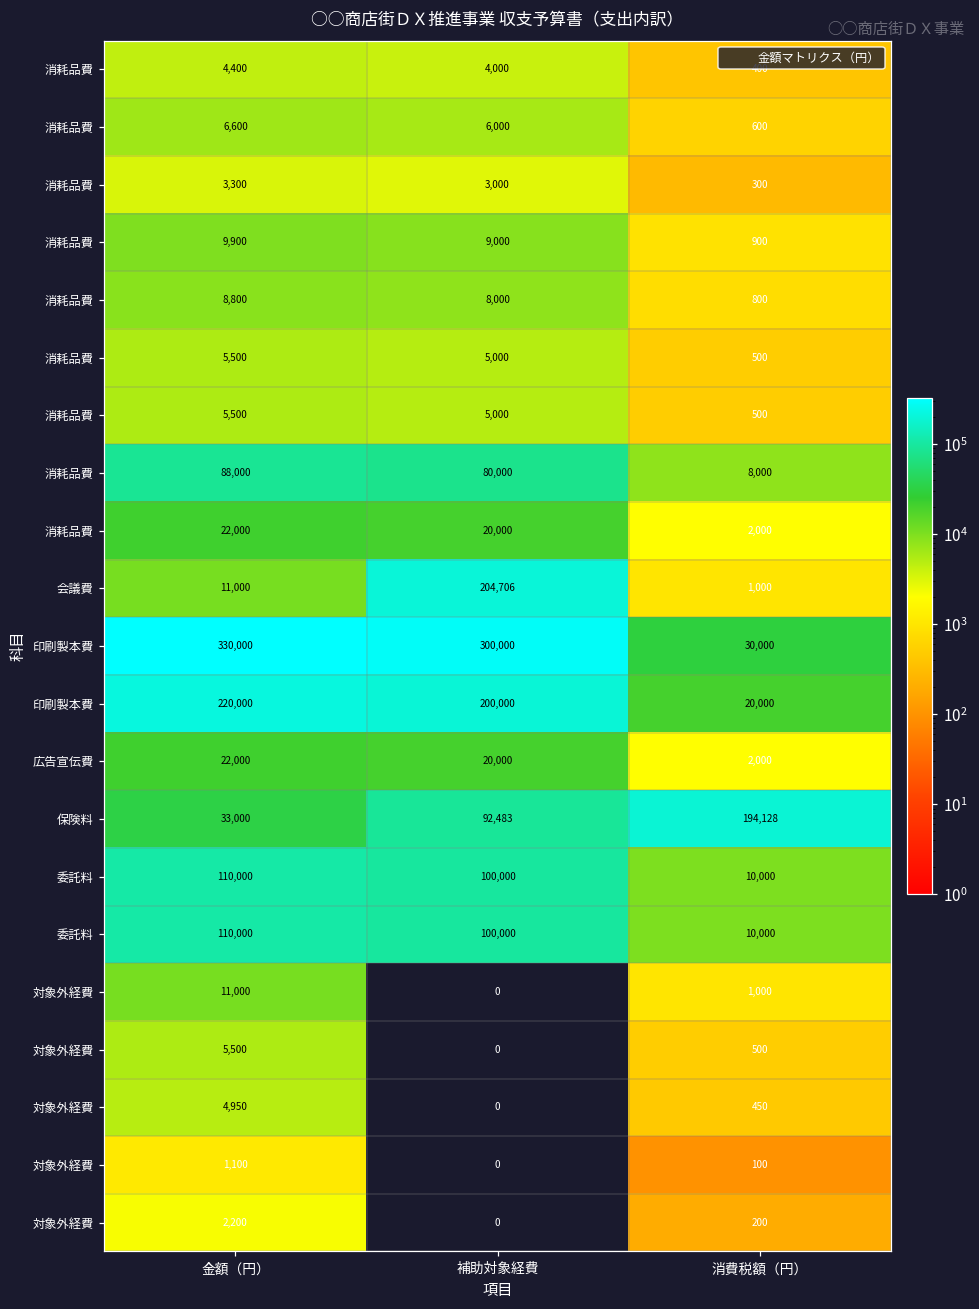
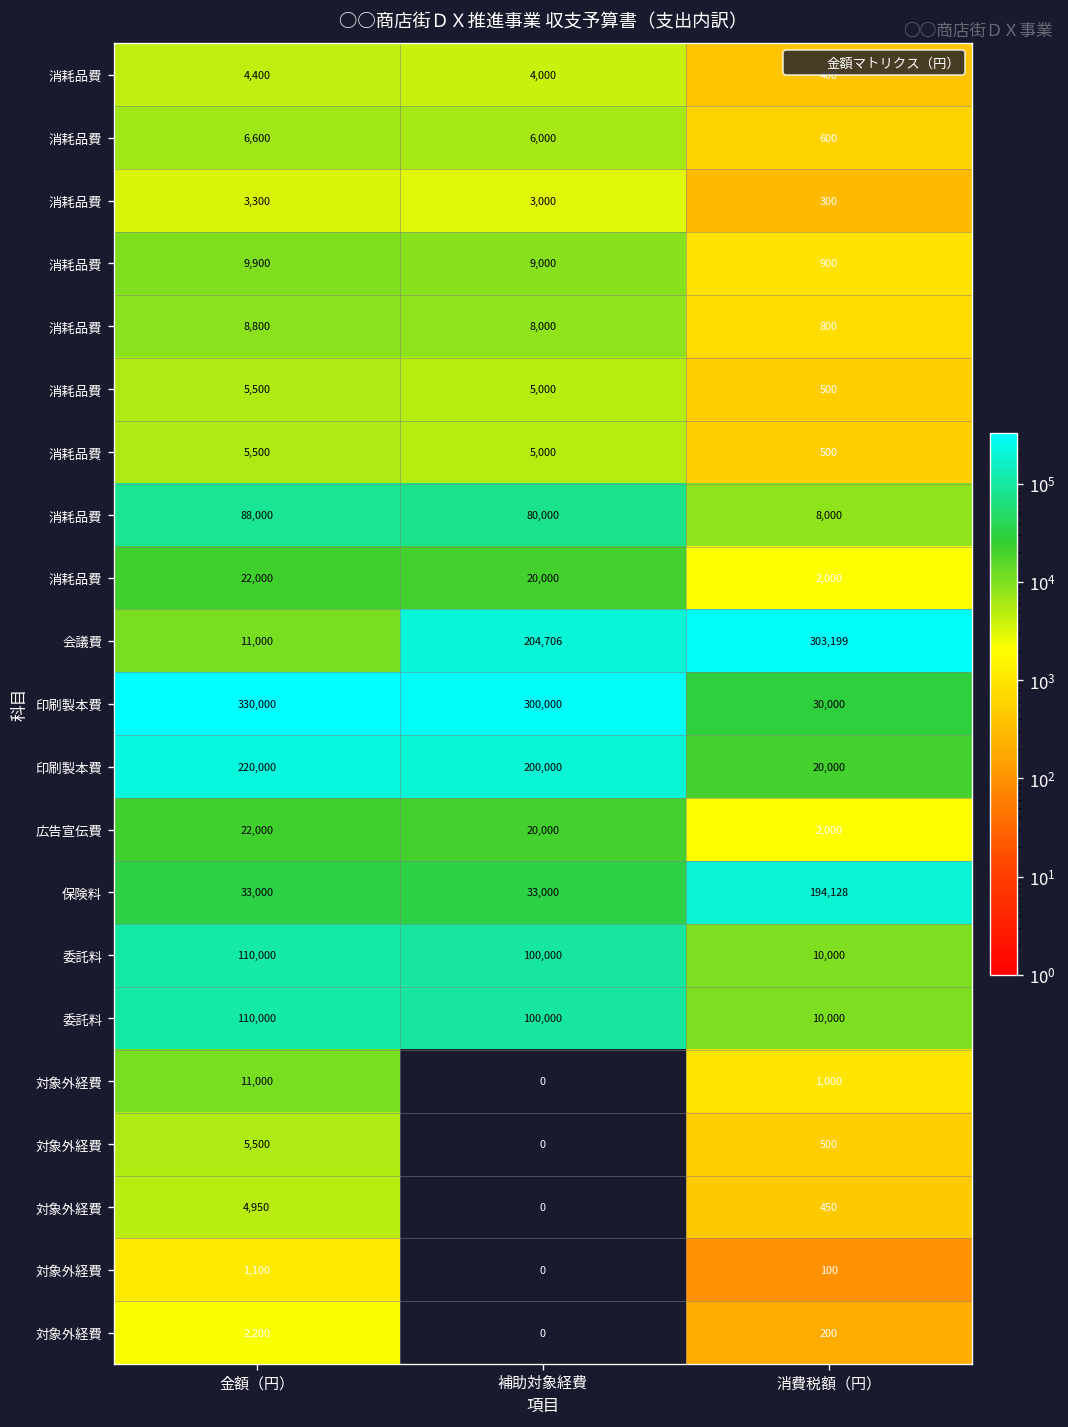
会議費, 消費税額（円）: 1,000 -> 303,199
保険料, 補助対象経費: 92,483 -> 33,000
